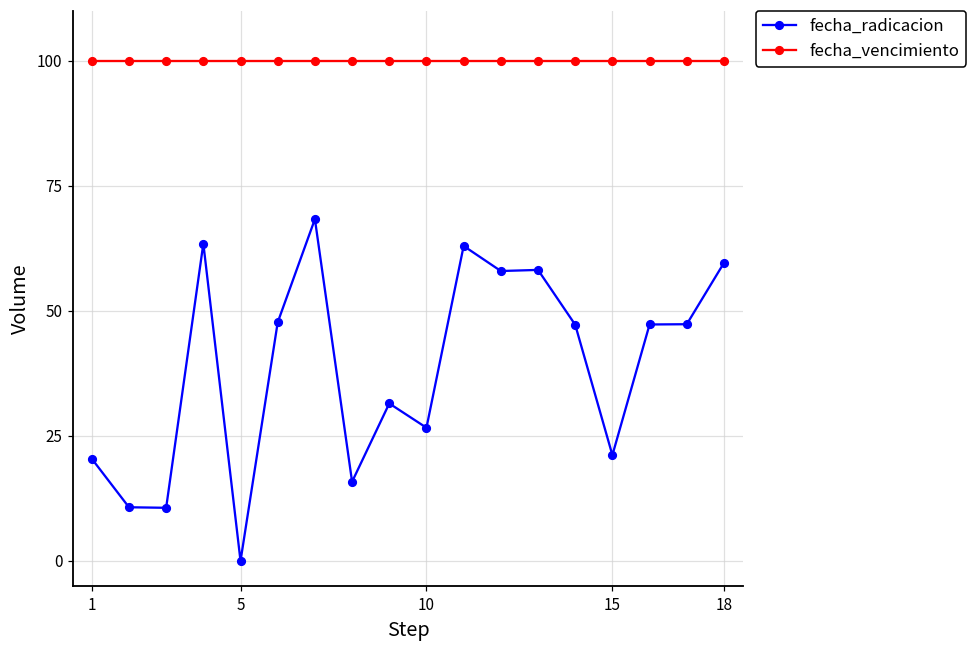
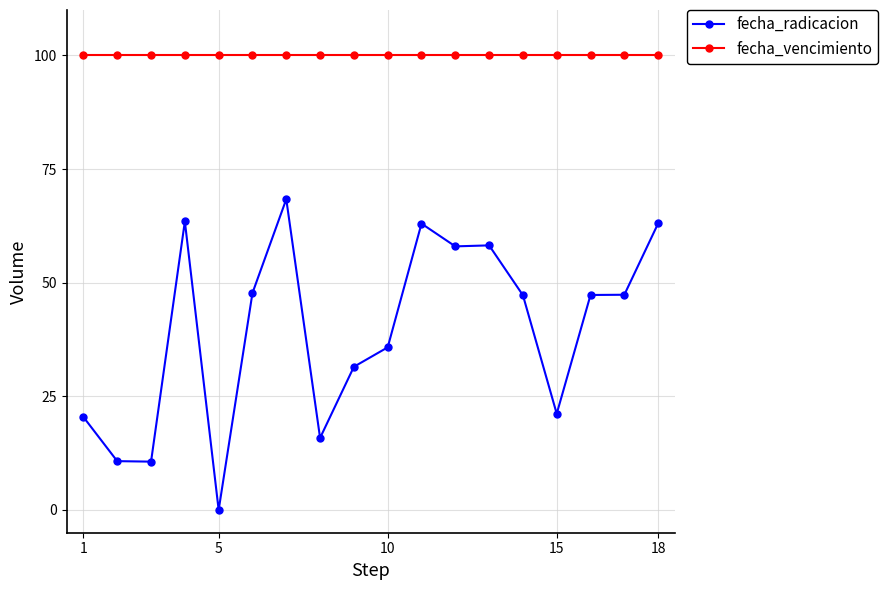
fecha_radicacion, 10: 27 -> 36
fecha_radicacion, 18: 60 -> 63
